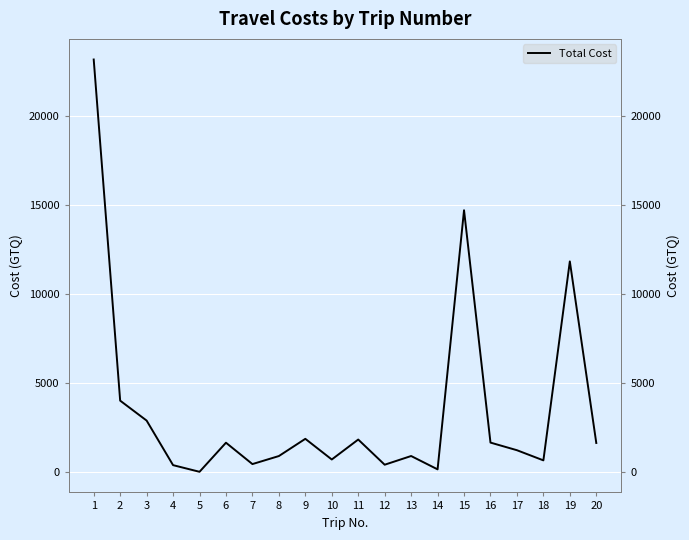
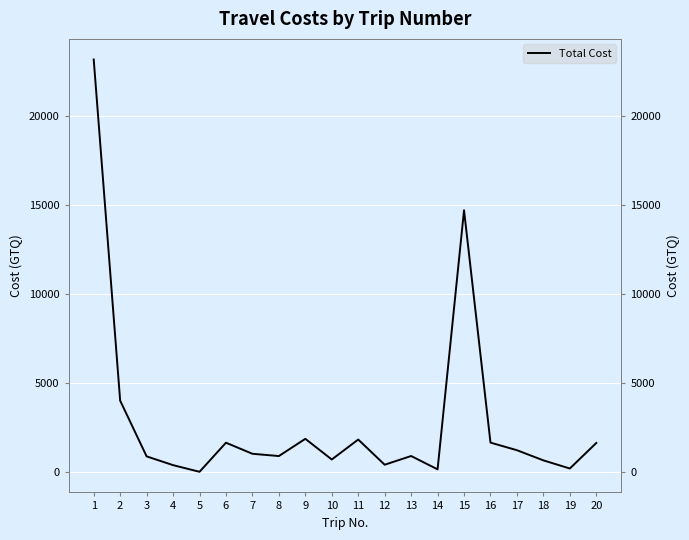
3: 2900 -> 900
7: 500 -> 1100
19: 11900 -> 200
